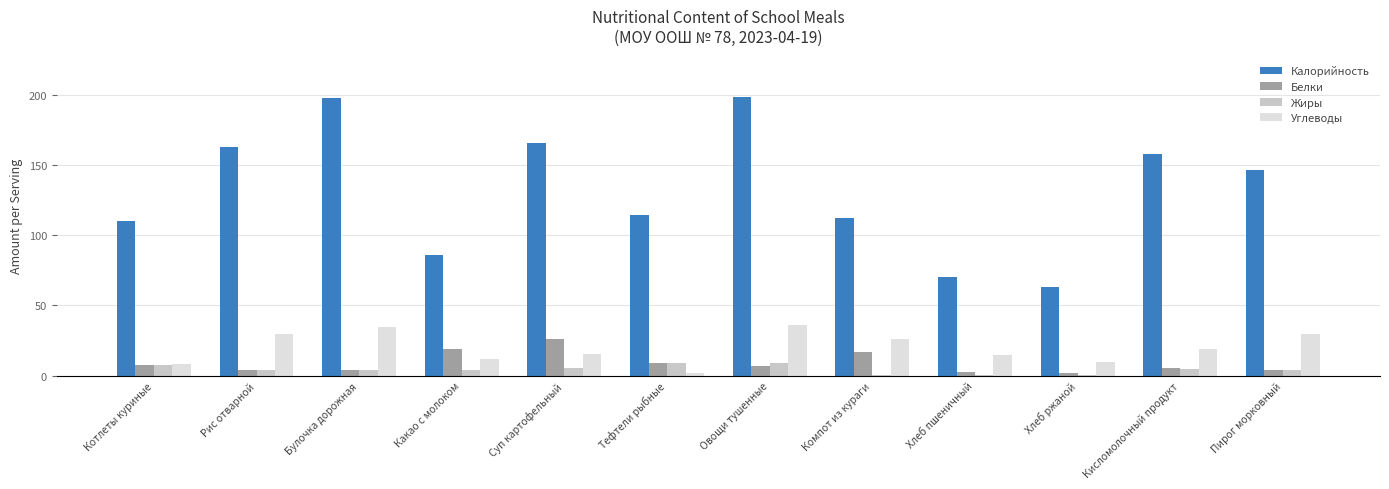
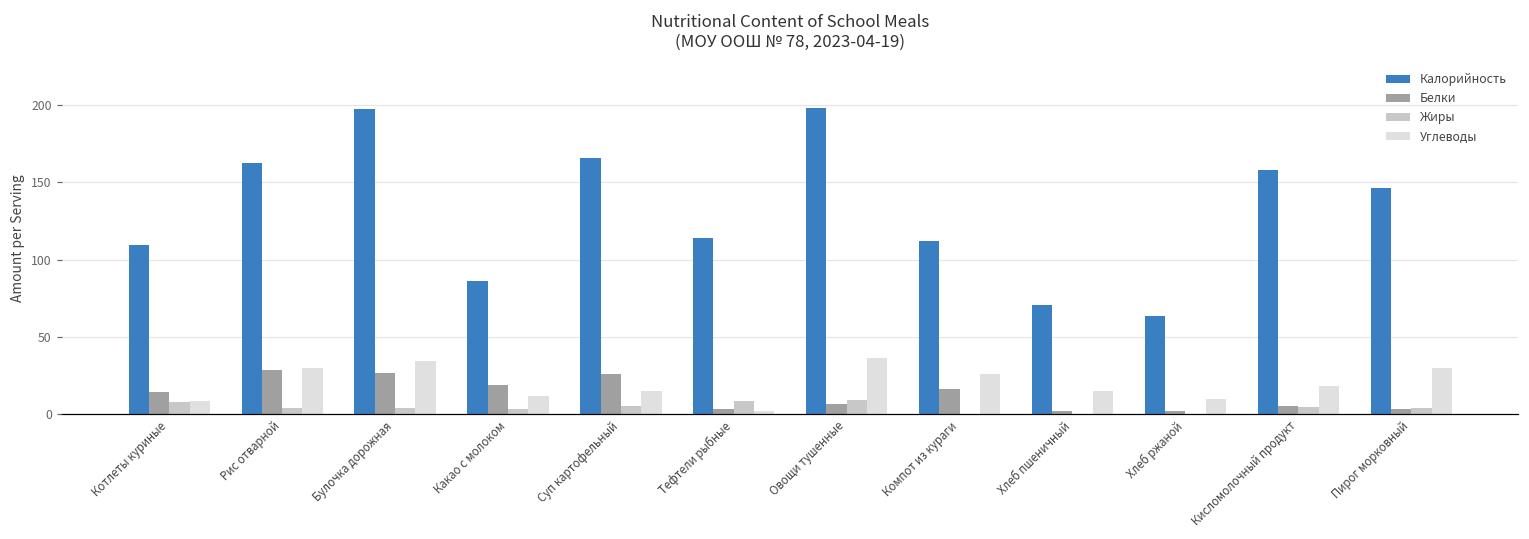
Белки, Котлеты куриные: 8 -> 15
Белки, Рис отварной: 4 -> 29
Белки, Булочка дорожная: 4 -> 26
Белки, Тефтели рыбные: 9 -> 3
